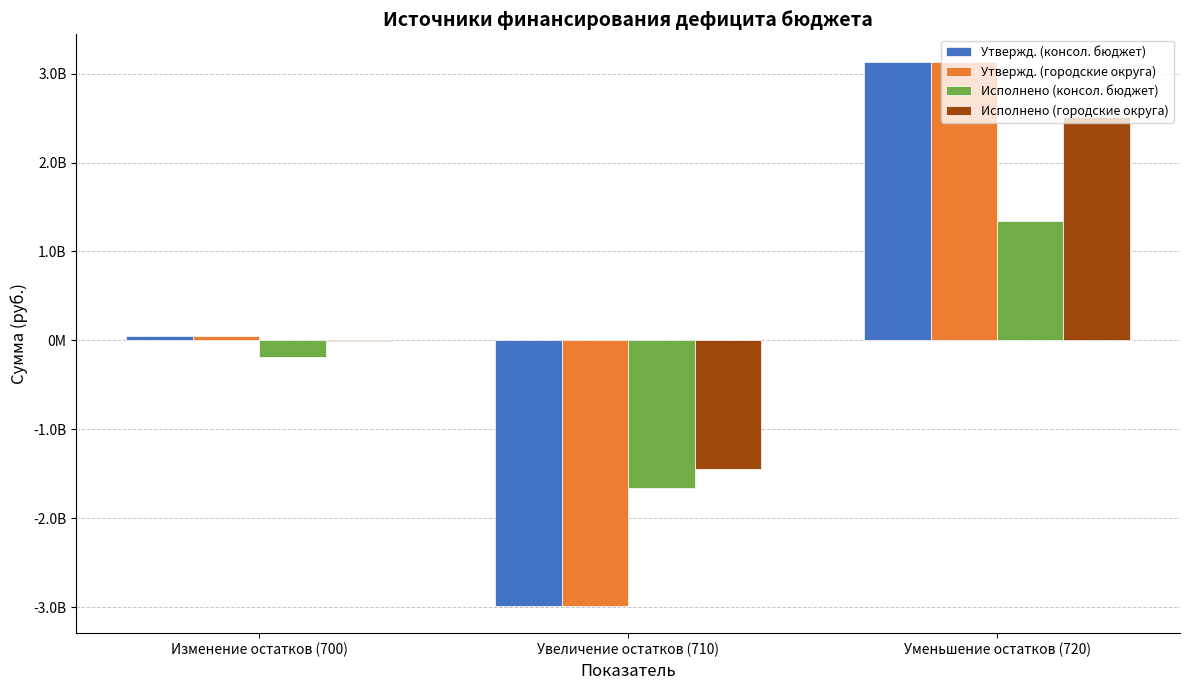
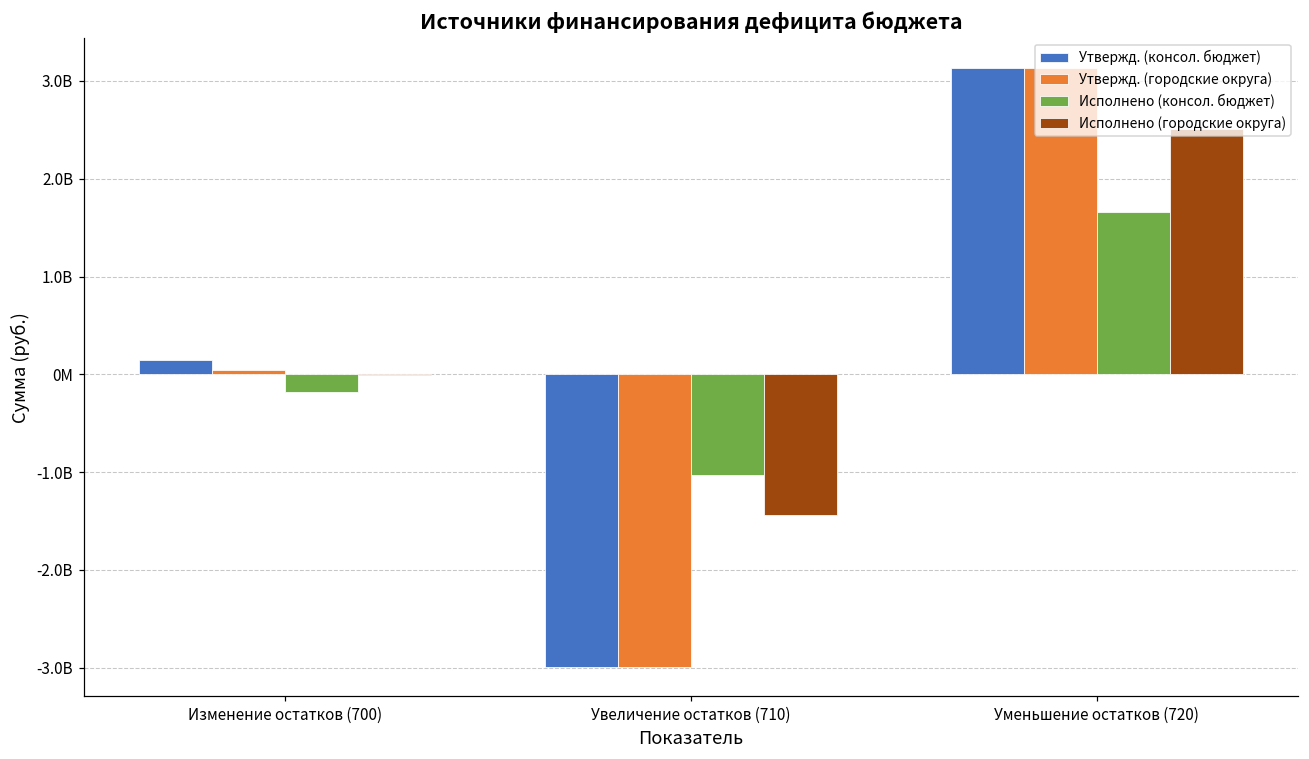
Утвержд. (консол. бюджет), Изменение остатков (700): 0 -> 100000000
Исполнено (консол. бюджет), Увеличение остатков (710): -1700000000 -> -1000000000
Исполнено (консол. бюджет), Уменьшение остатков (720): 1300000000 -> 1700000000
